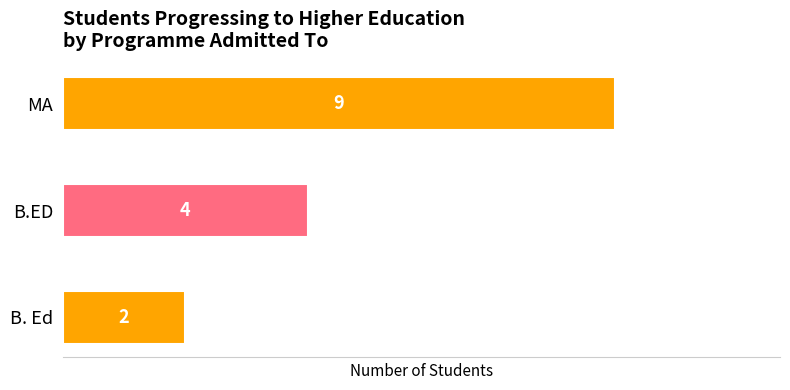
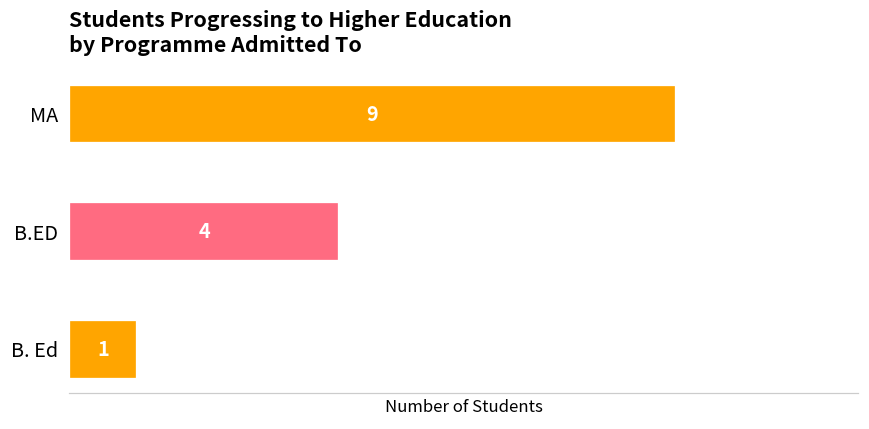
B. Ed: 2 -> 1
